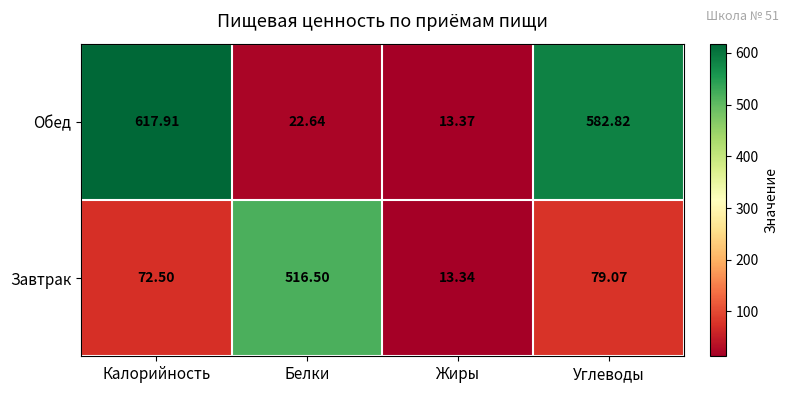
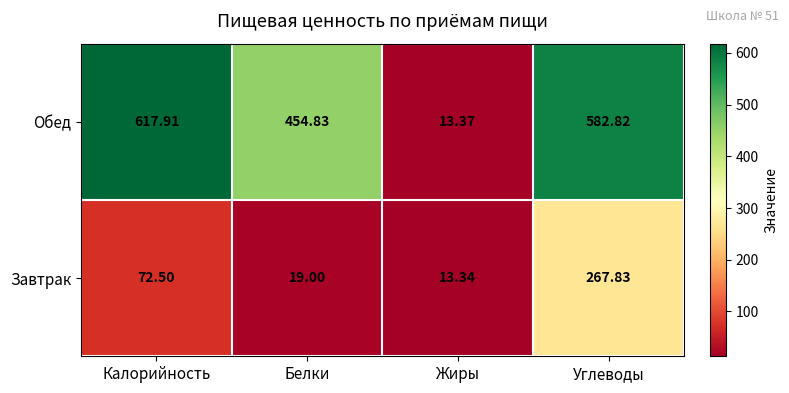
Обед, Белки: 22.64 -> 454.83
Завтрак, Белки: 516.50 -> 19.00
Завтрак, Углеводы: 79.07 -> 267.83
